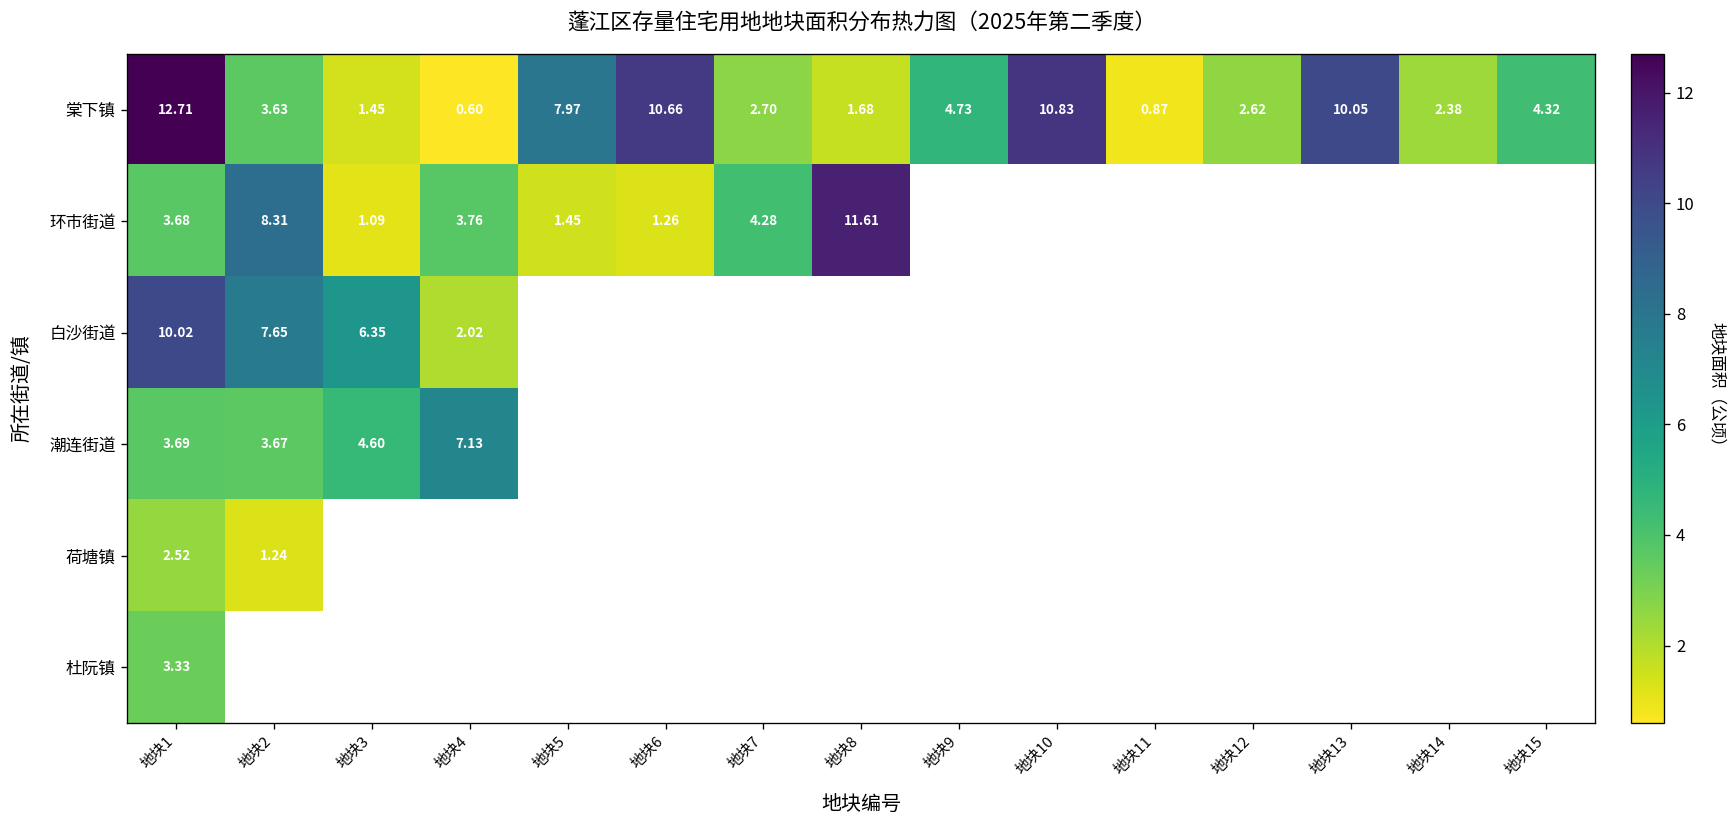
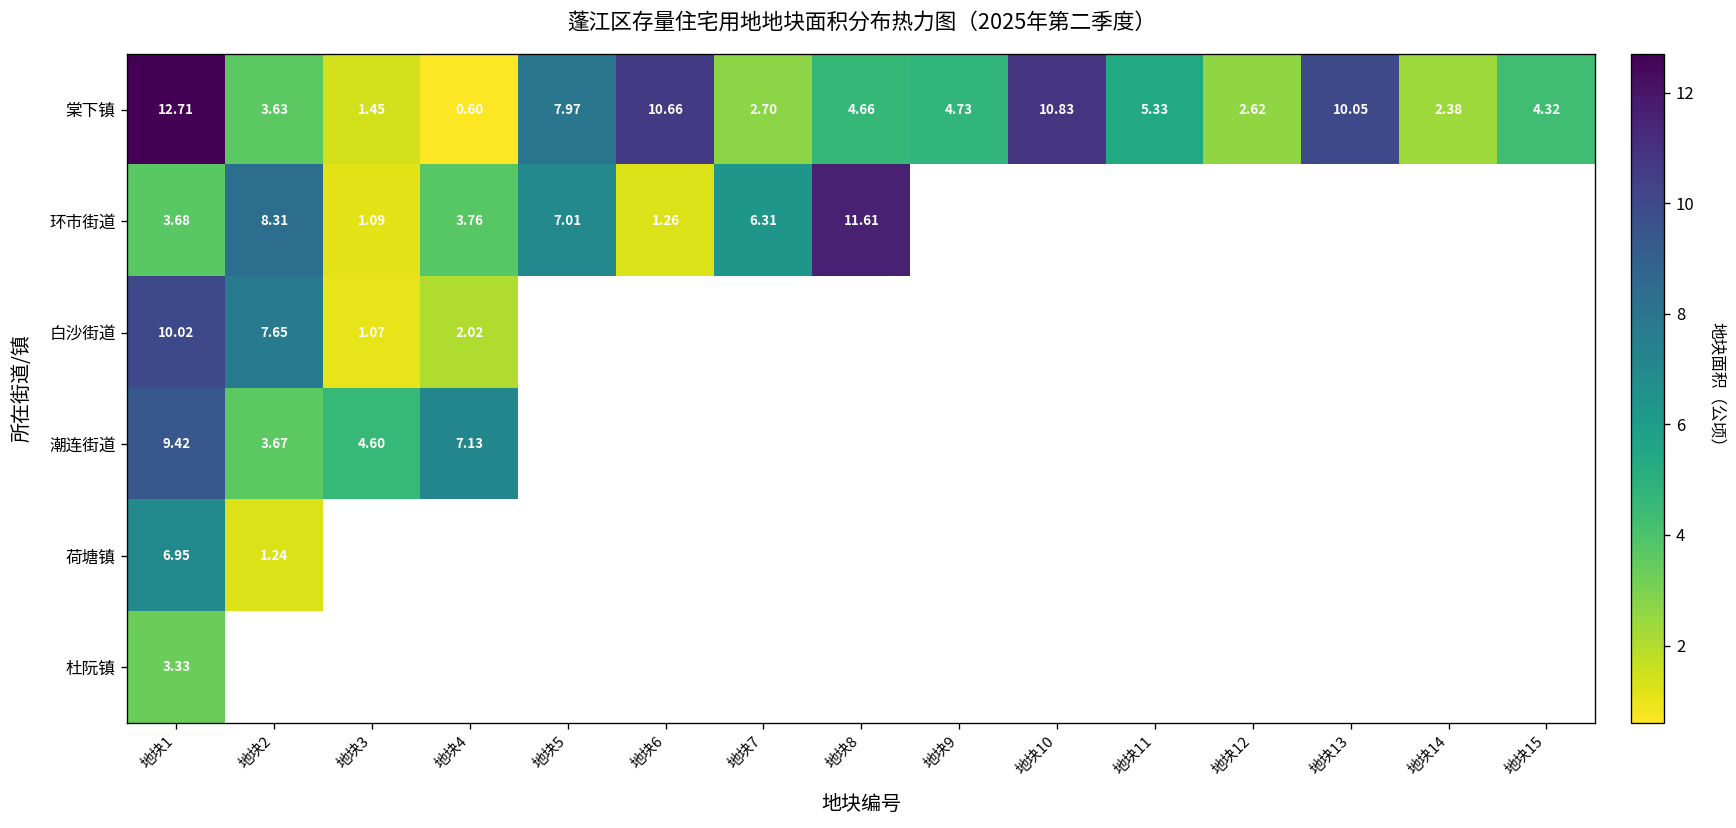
棠下镇, 地块8: 1.68 -> 4.66
棠下镇, 地块11: 0.87 -> 5.33
环市街道, 地块5: 1.45 -> 7.01
环市街道, 地块7: 4.28 -> 6.31
白沙街道, 地块3: 6.35 -> 1.07
潮连街道, 地块1: 3.69 -> 9.42
荷塘镇, 地块1: 2.52 -> 6.95
